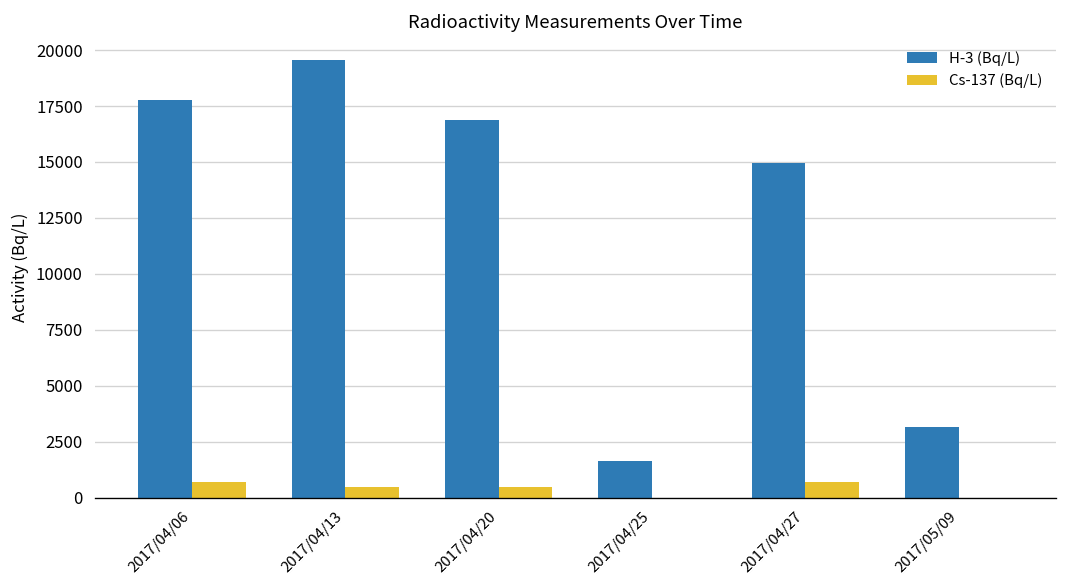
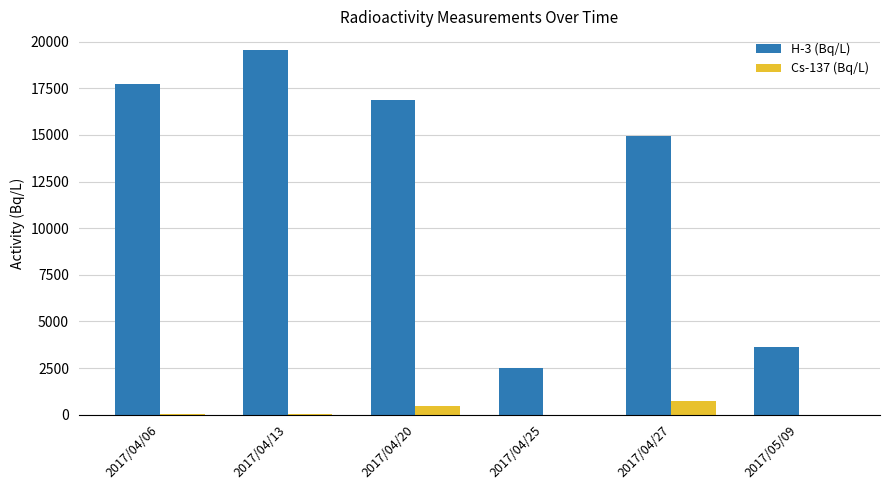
Cs-137 (Bq/L), 2017/04/06: 700 -> 0
Cs-137 (Bq/L), 2017/04/13: 500 -> 0
H-3 (Bq/L), 2017/04/25: 1600 -> 2500
H-3 (Bq/L), 2017/05/09: 3200 -> 3600
